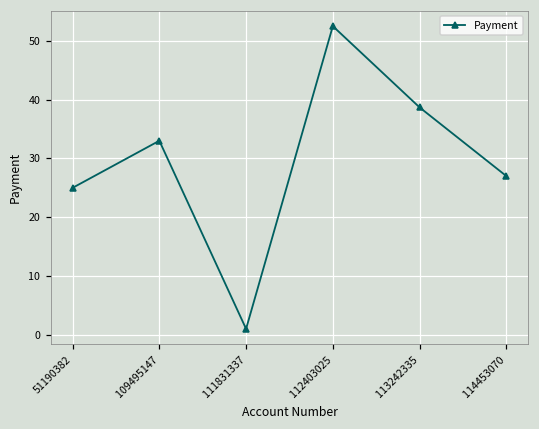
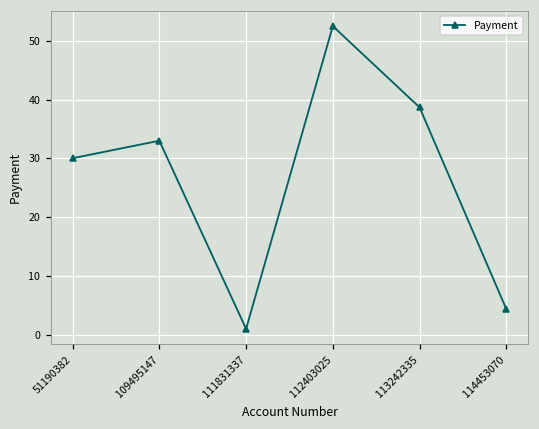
51190382: 25 -> 30
114453070: 27 -> 4
